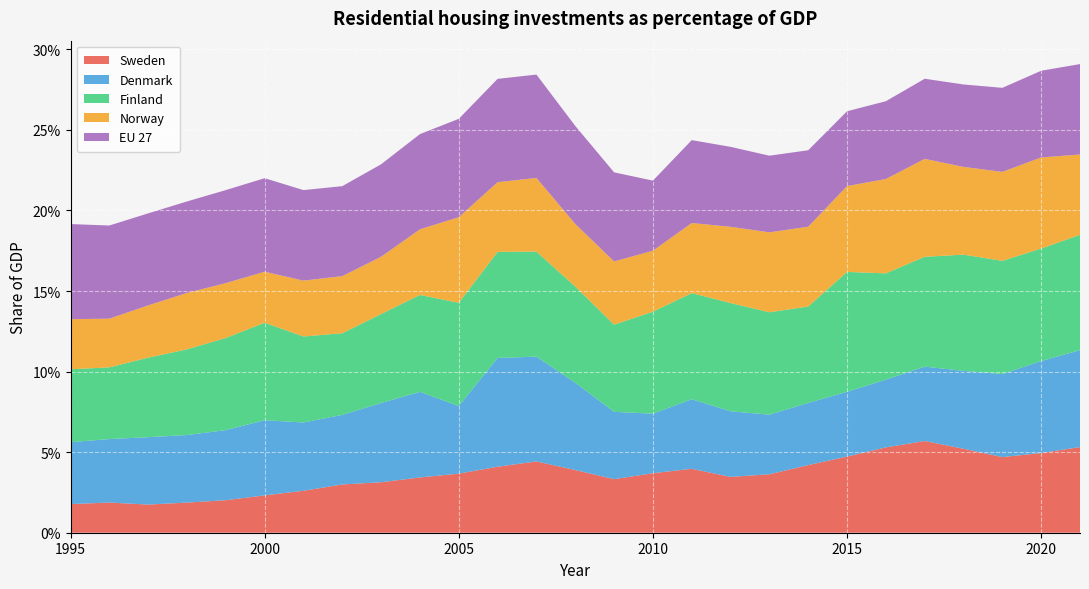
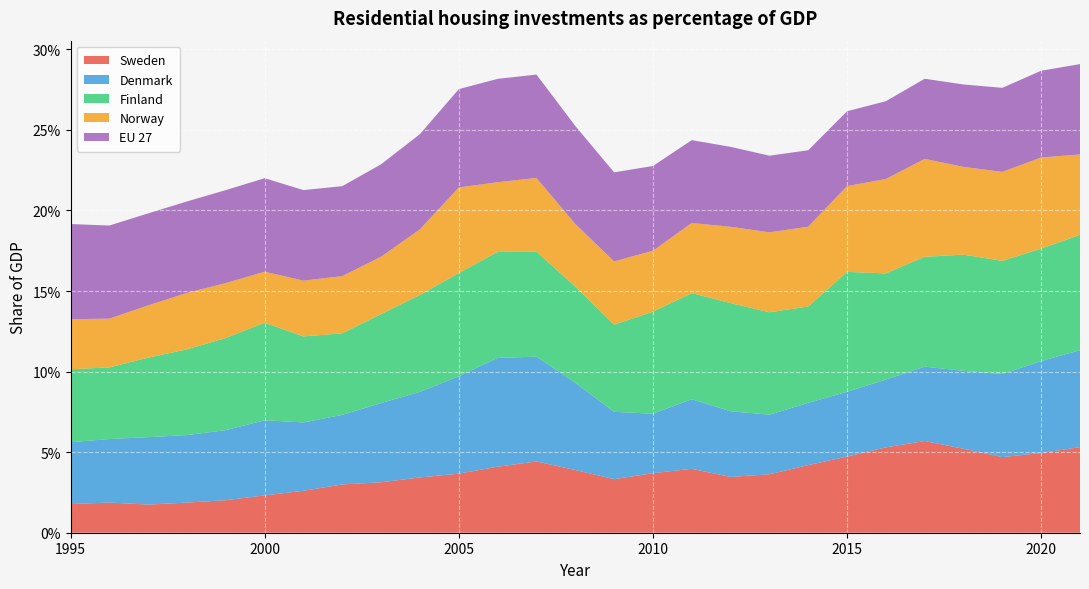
Denmark, 2005: 4.2% -> 6.0%
EU 27, 2010: 4.4% -> 5.3%
